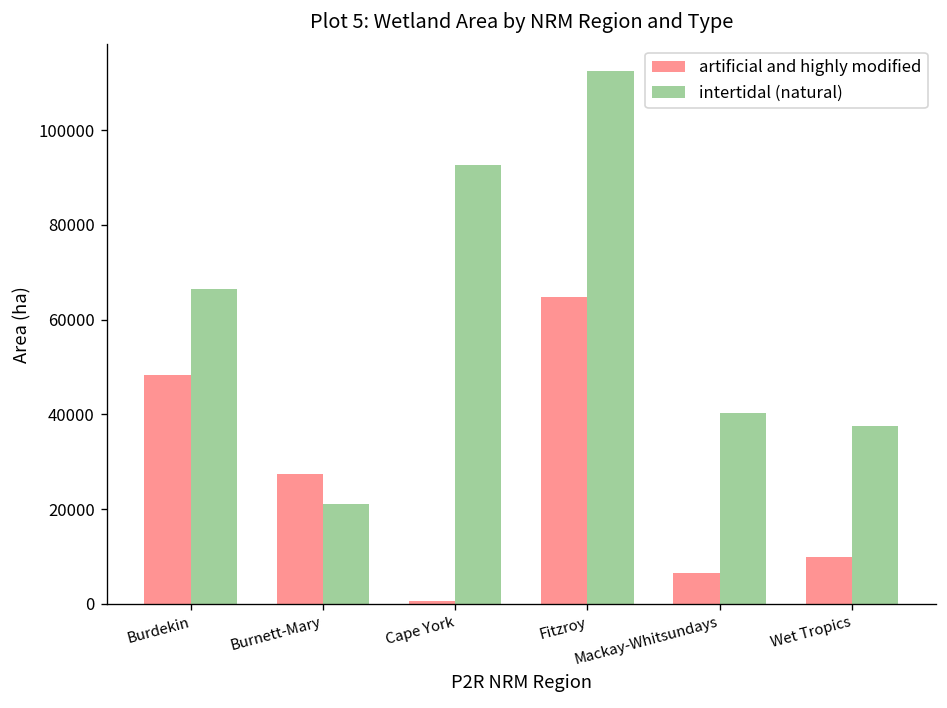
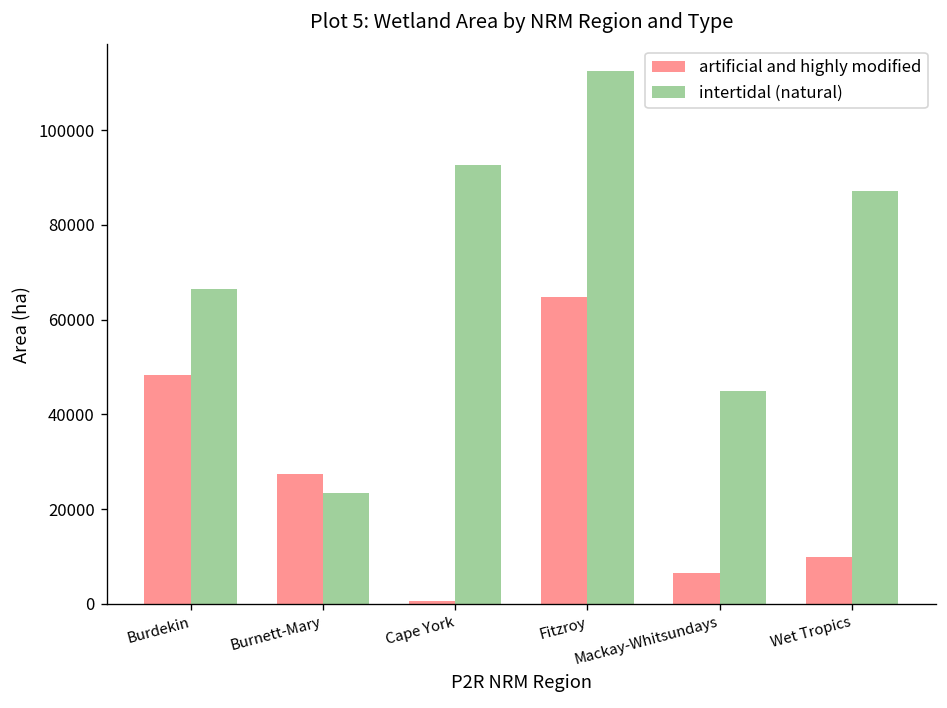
intertidal (natural), Burnett-Mary: 21000 -> 23000
intertidal (natural), Mackay-Whitsundays: 40000 -> 45000
intertidal (natural), Wet Tropics: 38000 -> 87000
